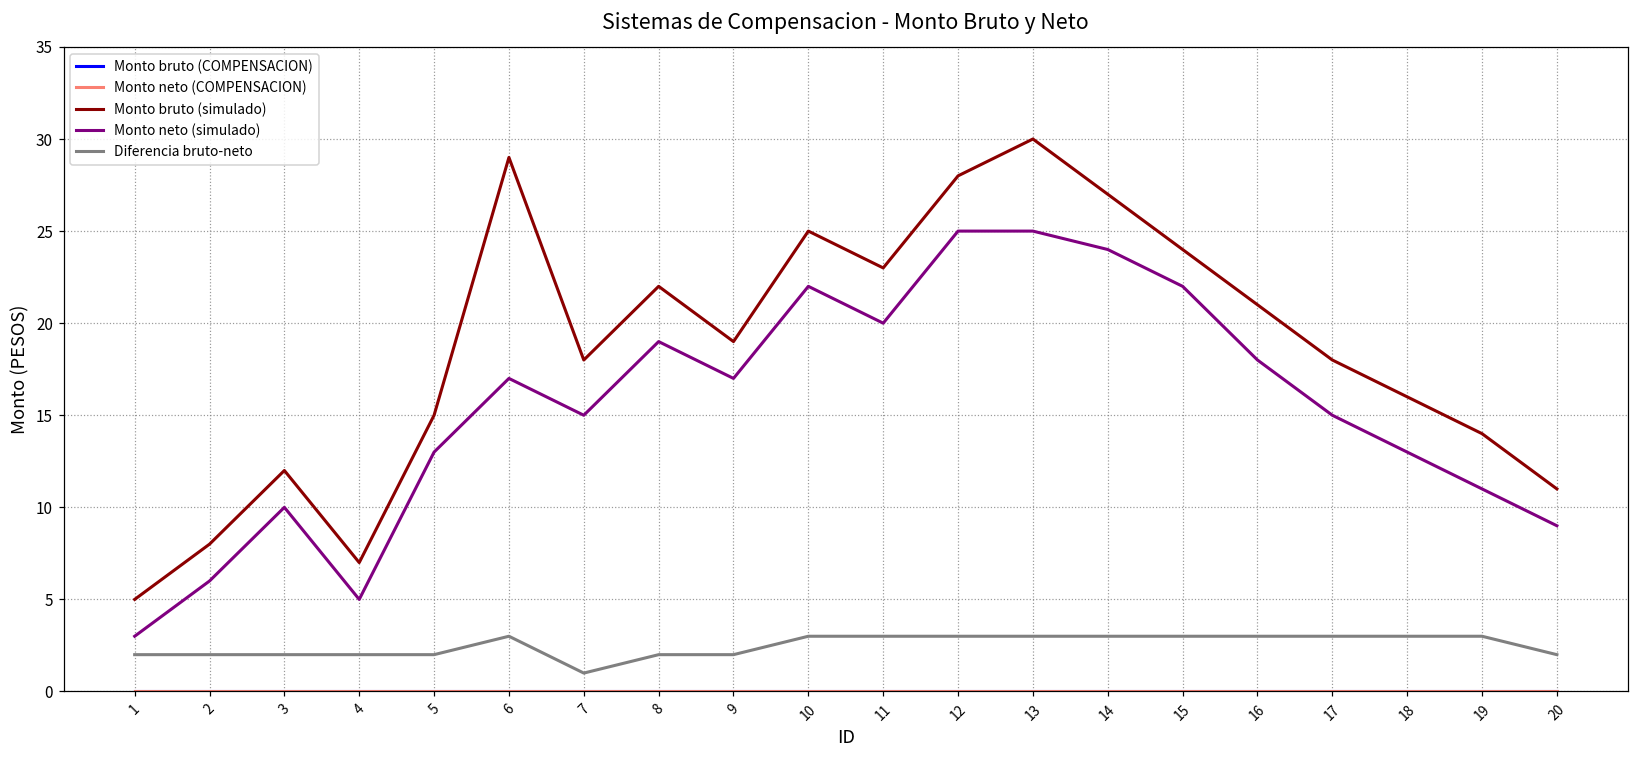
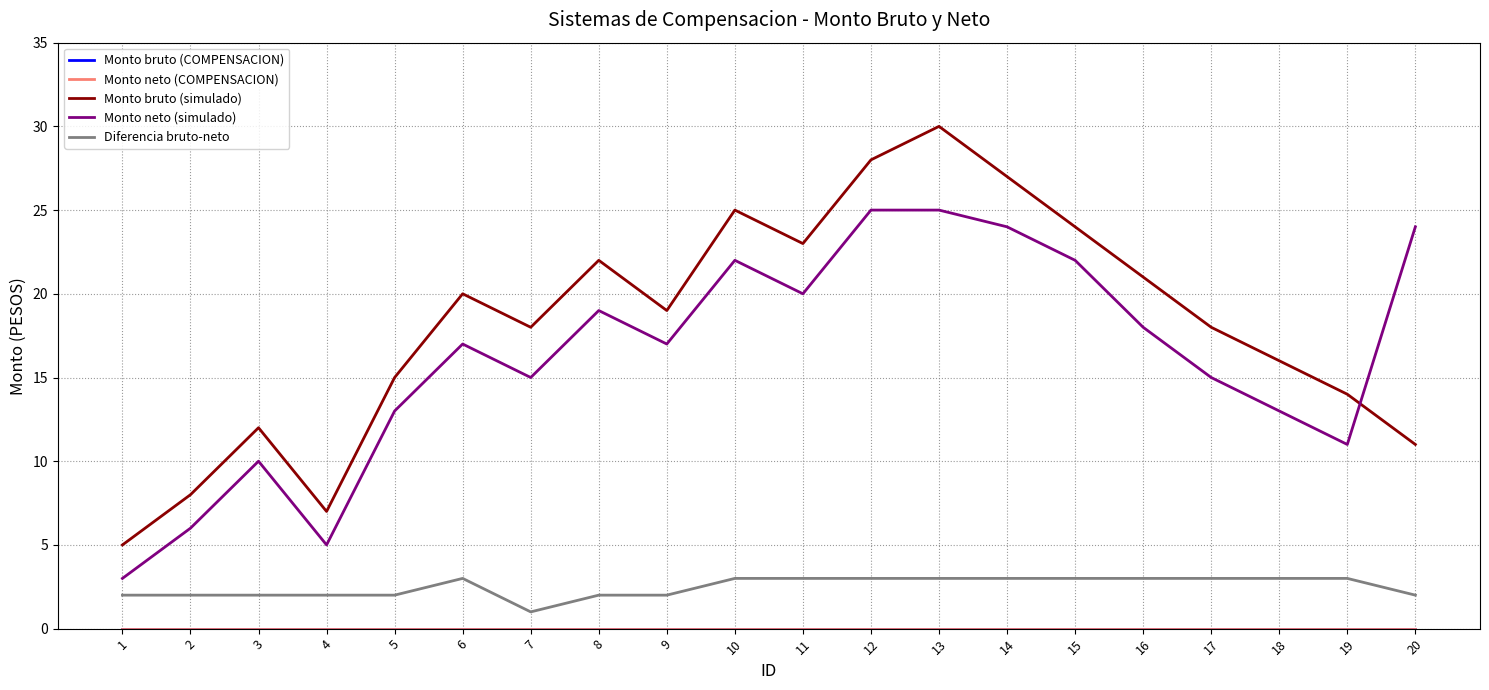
Monto bruto (simulado), 6: 29 -> 20
Monto neto (simulado), 20: 9 -> 24
